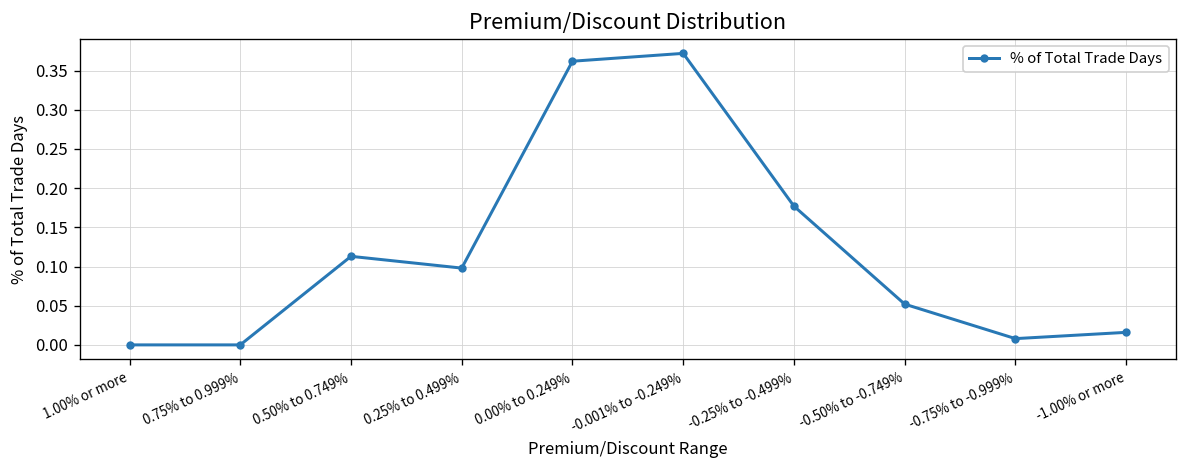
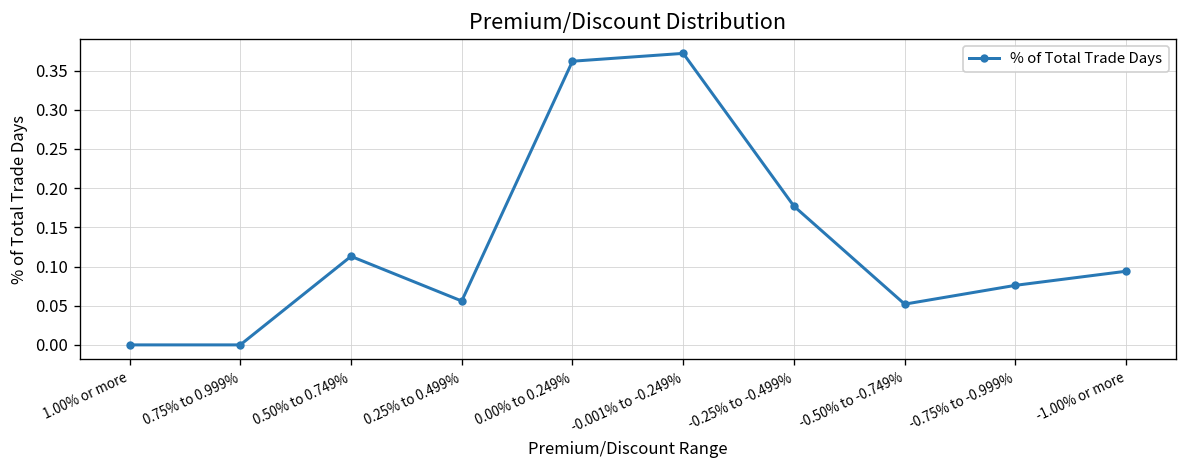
0.25% to 0.499%: 0.10 -> 0.06
-0.75% to -0.999%: 0.01 -> 0.08
-1.00% or more: 0.02 -> 0.09
